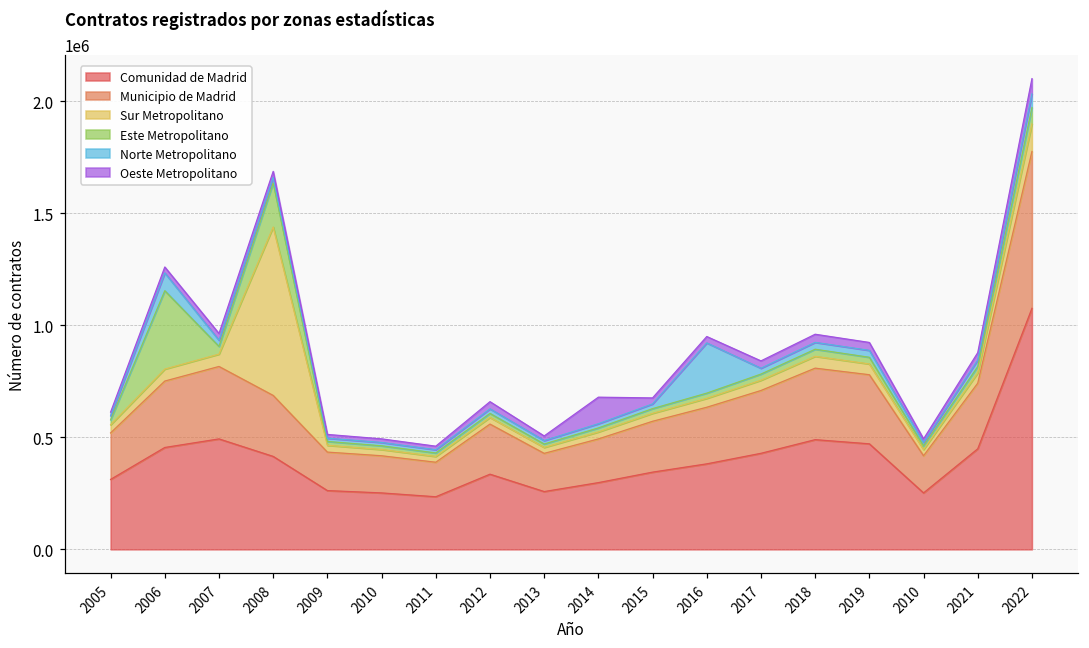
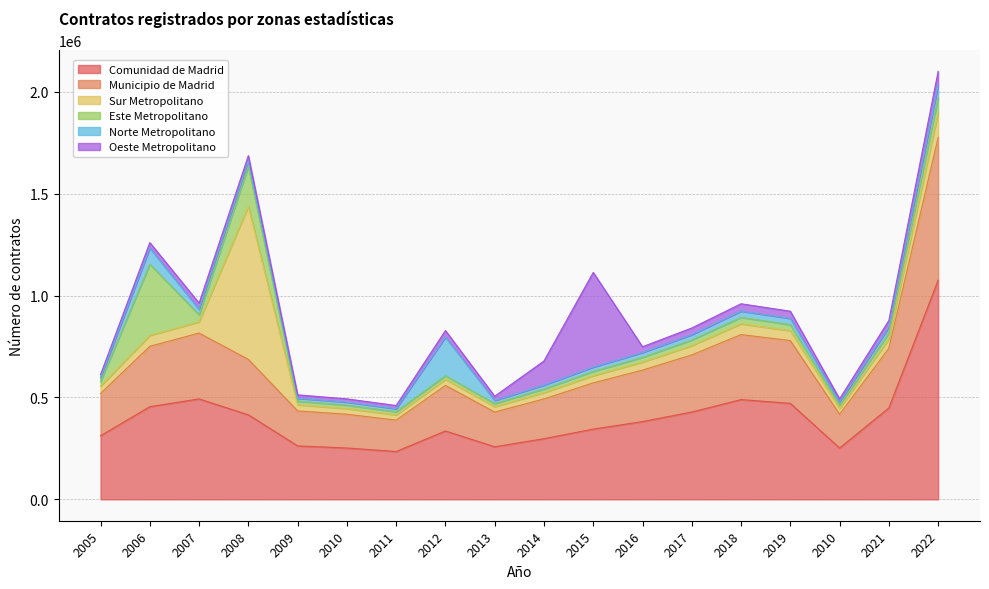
Norte Metropolitano, 2012: 20000 -> 190000
Oeste Metropolitano, 2015: 30000 -> 460000
Norte Metropolitano, 2016: 220000 -> 20000
